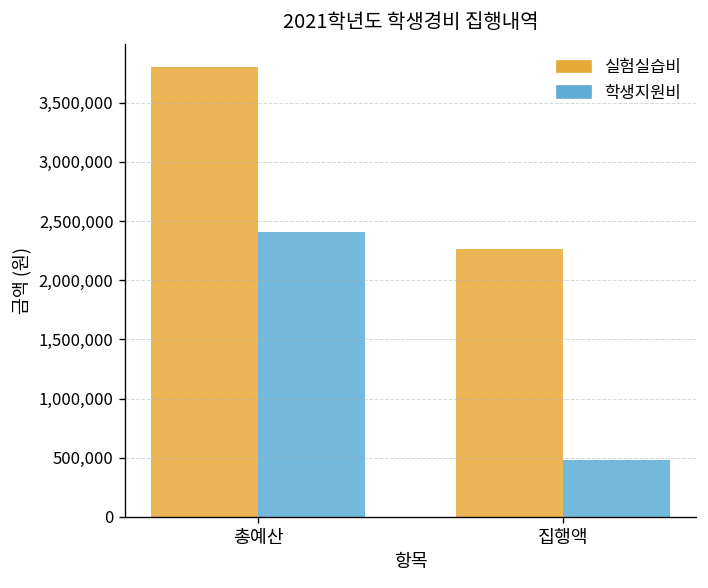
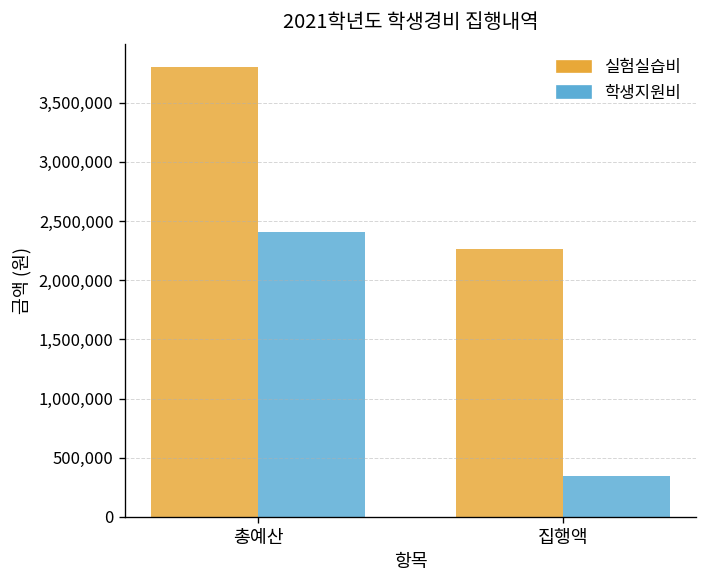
학생지원비, 집행액: 500,000 -> 300,000
